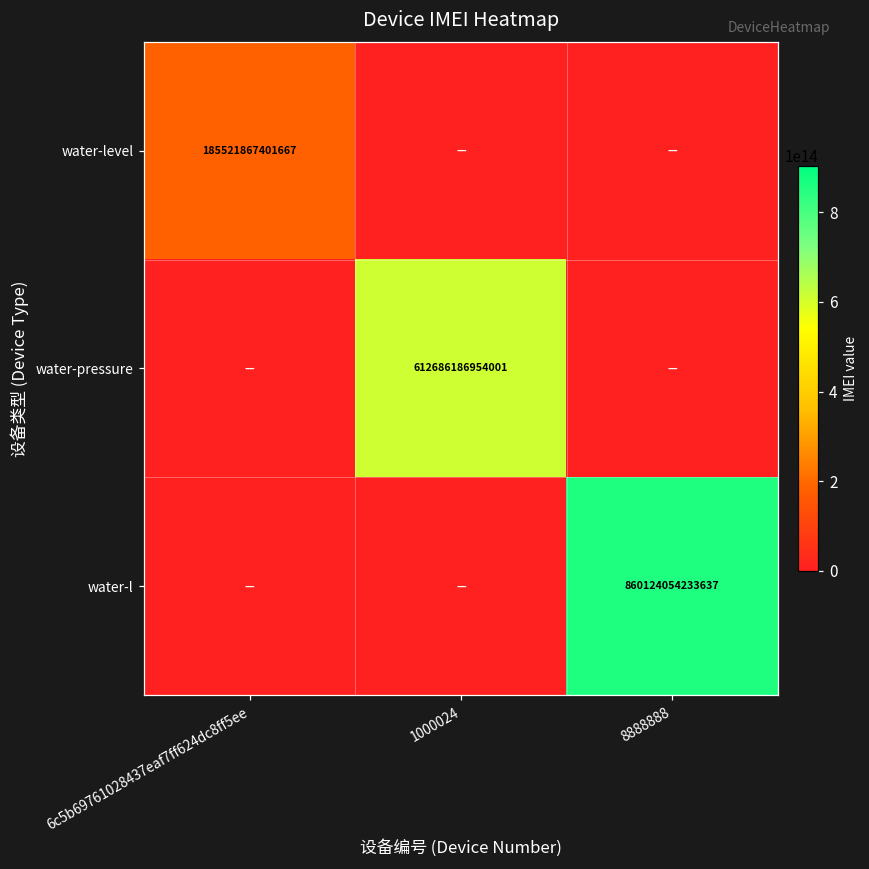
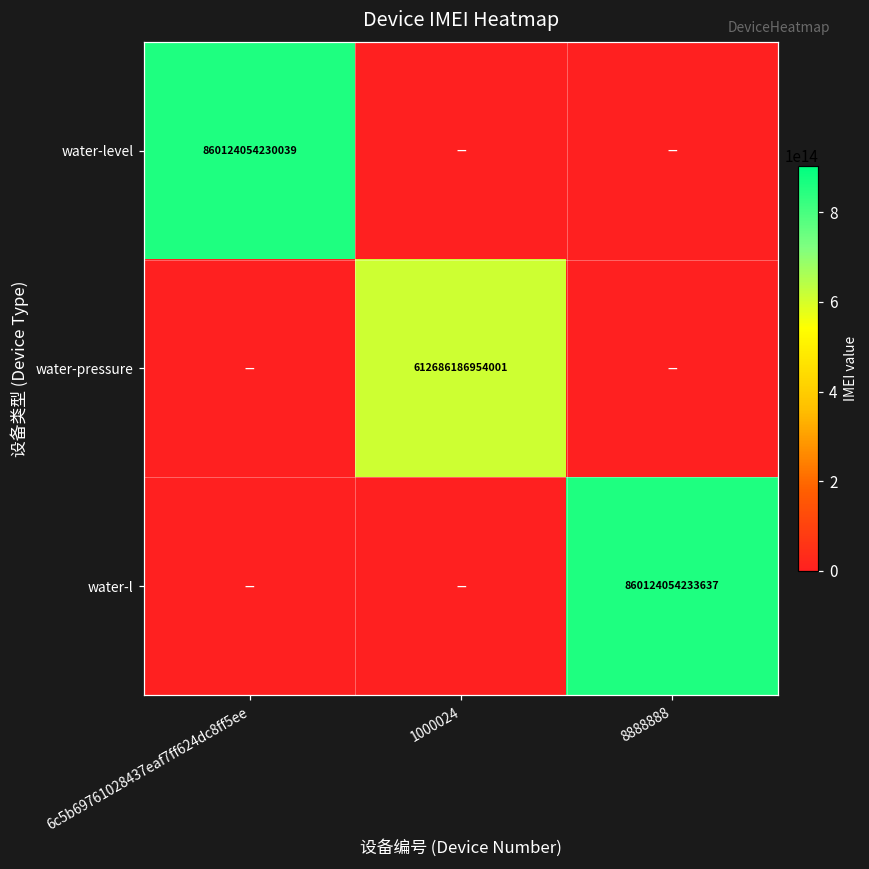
water-level, 6c5b69761028437eaf7ff624dc8ff5ee: 185521867401667 -> 860124054230039
